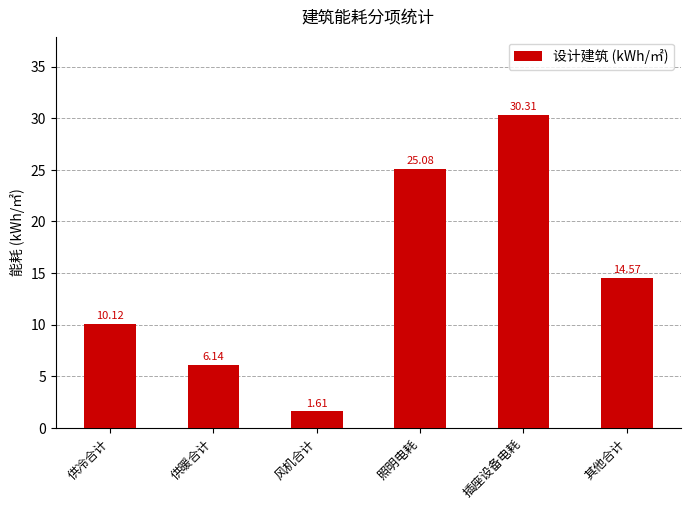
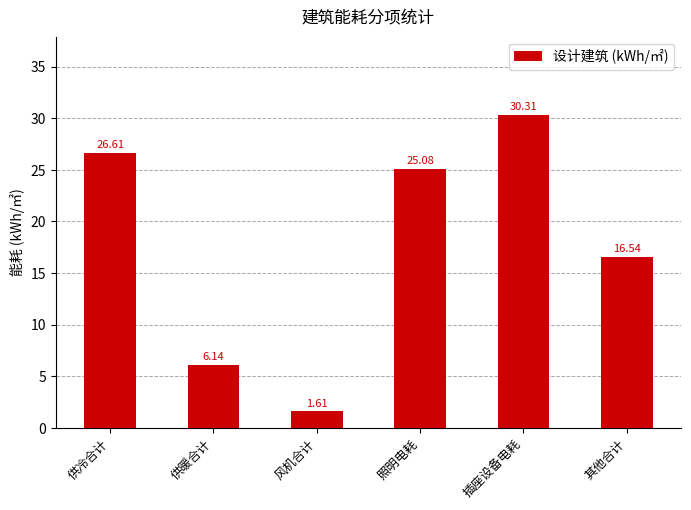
供冷合计: 10.12 -> 26.61
其他合计: 14.57 -> 16.54
